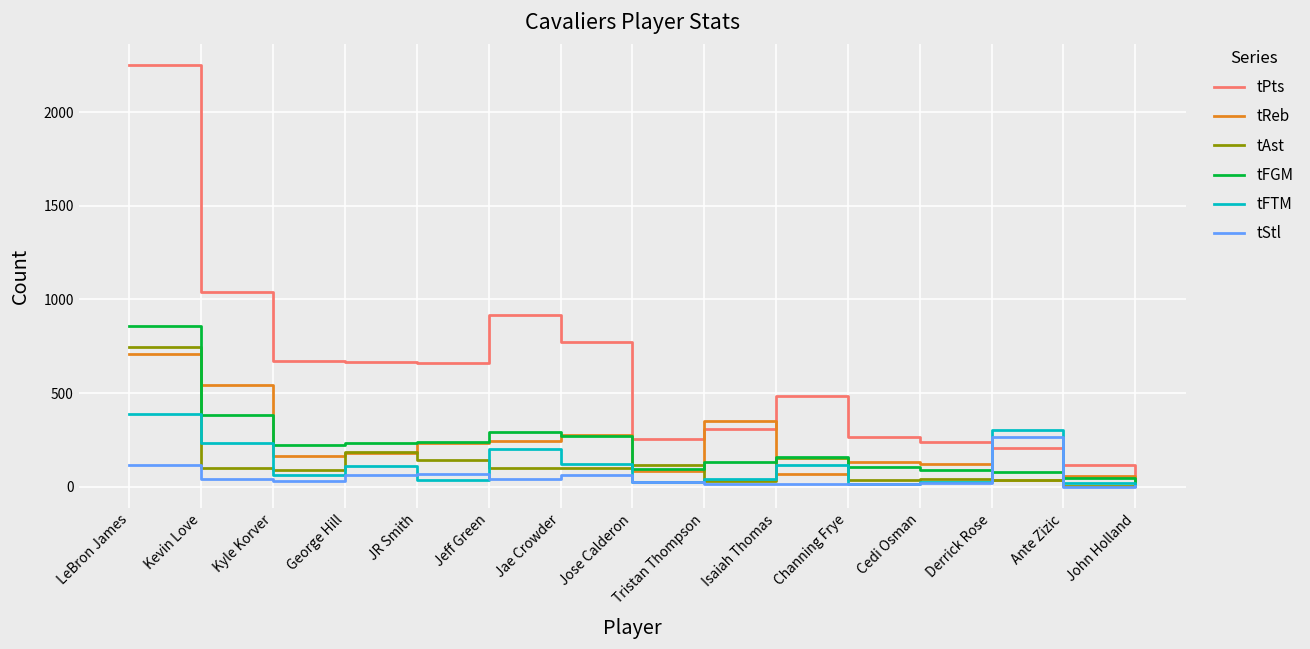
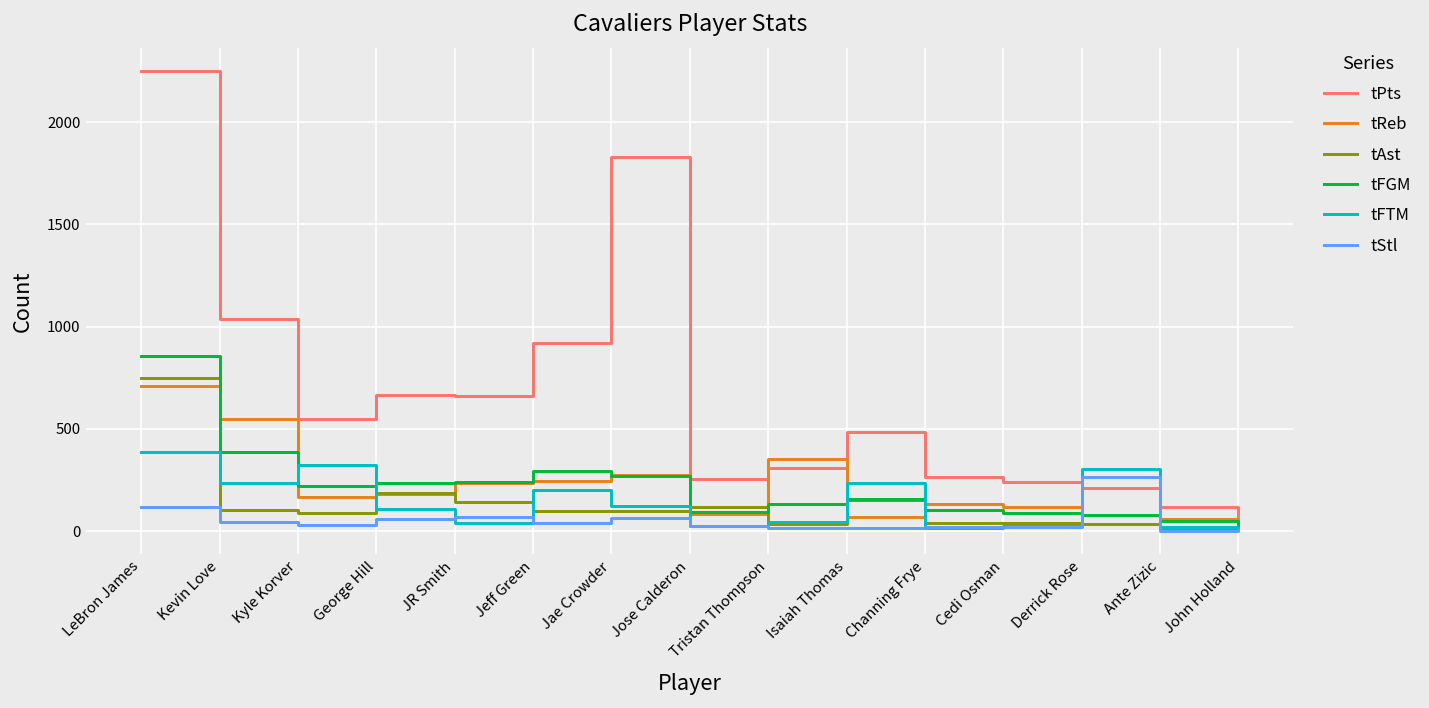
tPts, Kyle Korver: 670 -> 550
tFTM, Kyle Korver: 60 -> 320
tPts, Jae Crowder: 770 -> 1830
tFTM, Isaiah Thomas: 120 -> 240
